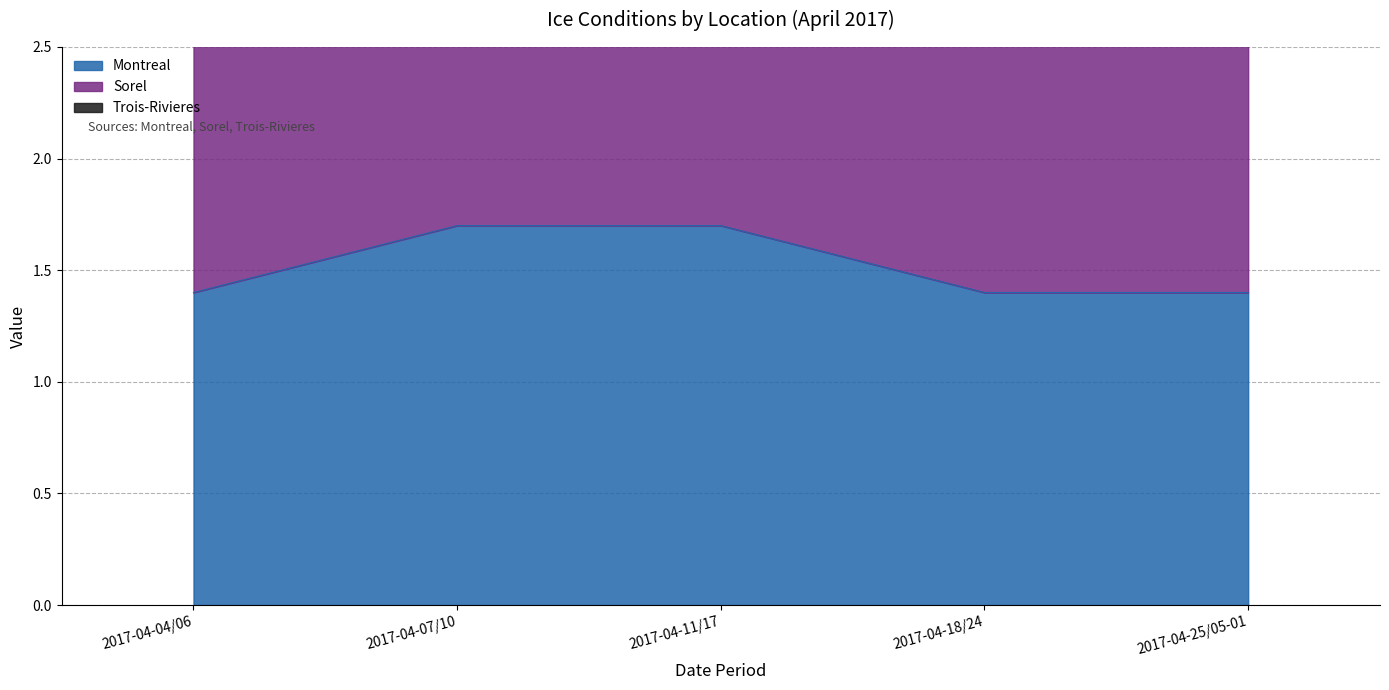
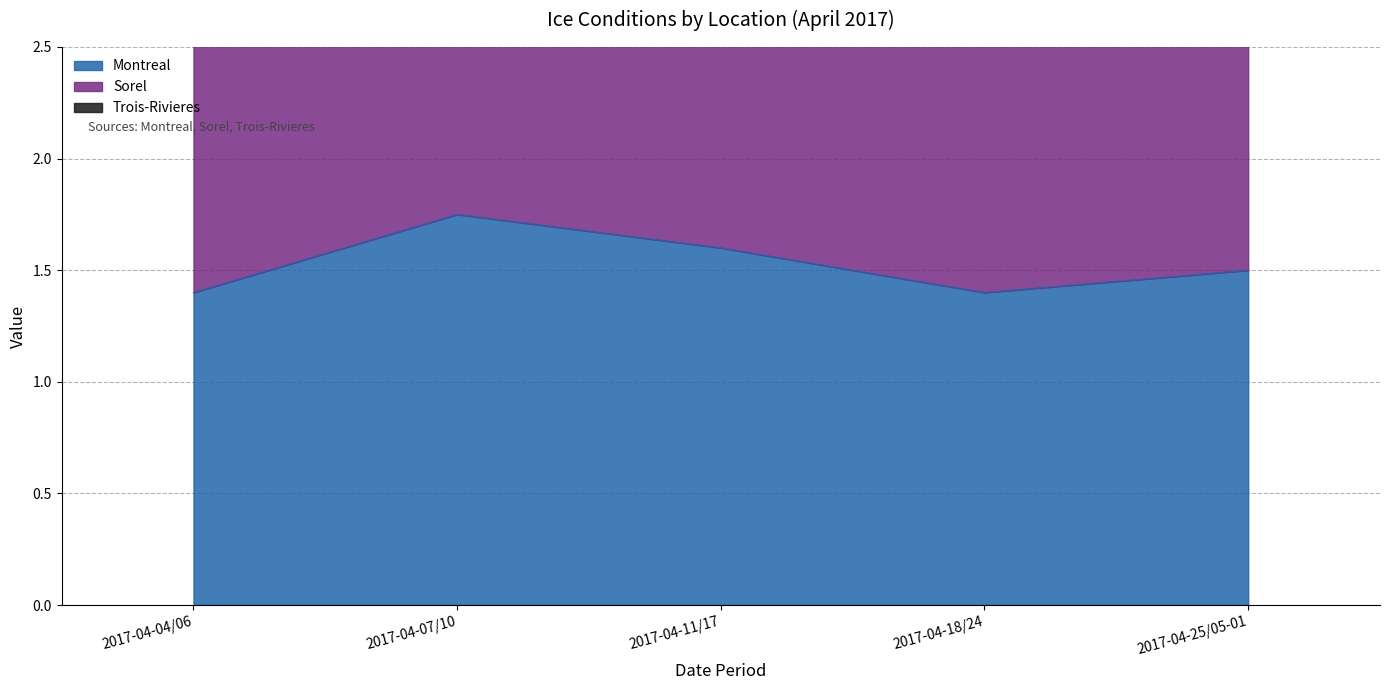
Montreal, 2017-04-07/10: 1.70 -> 1.75
Montreal, 2017-04-11/17: 1.7 -> 1.6
Montreal, 2017-04-25/05-01: 1.4 -> 1.5
